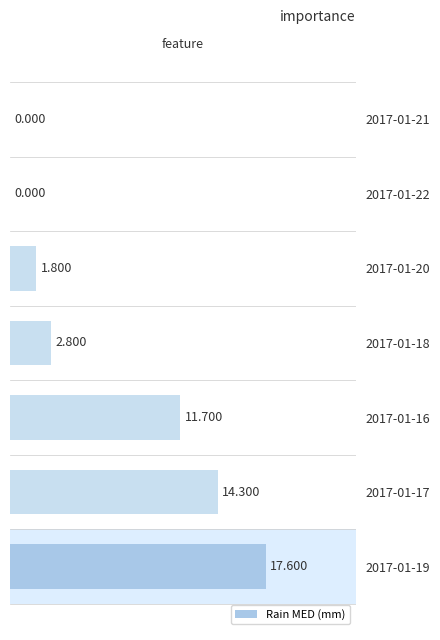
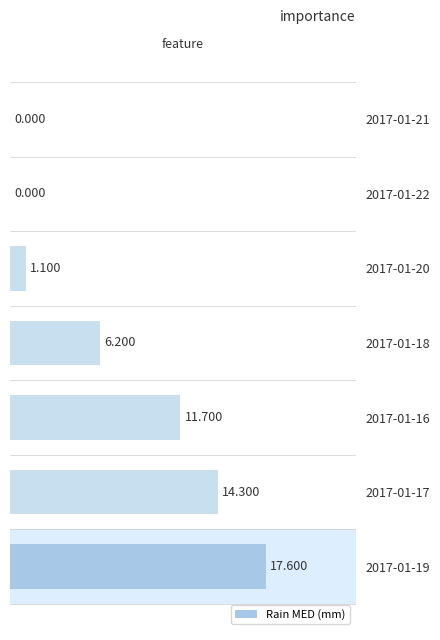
2017-01-20: 1.800 -> 1.100
2017-01-18: 2.800 -> 6.200
